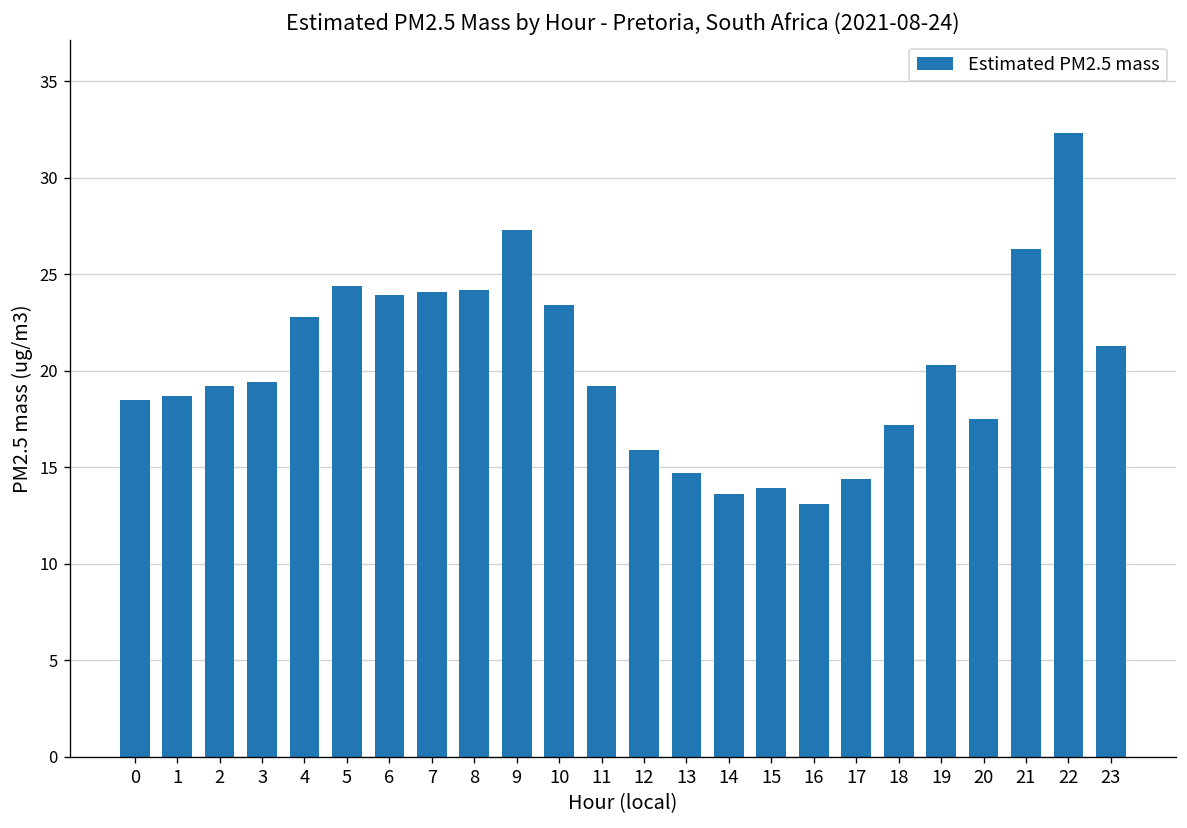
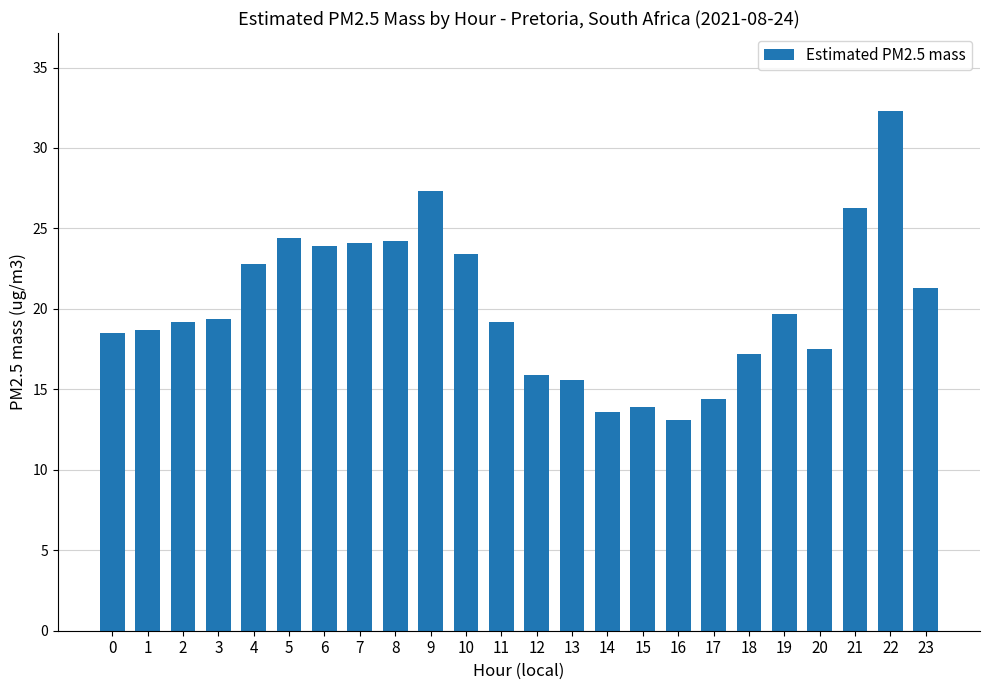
13: 14.7 -> 15.6
19: 20.3 -> 19.7
